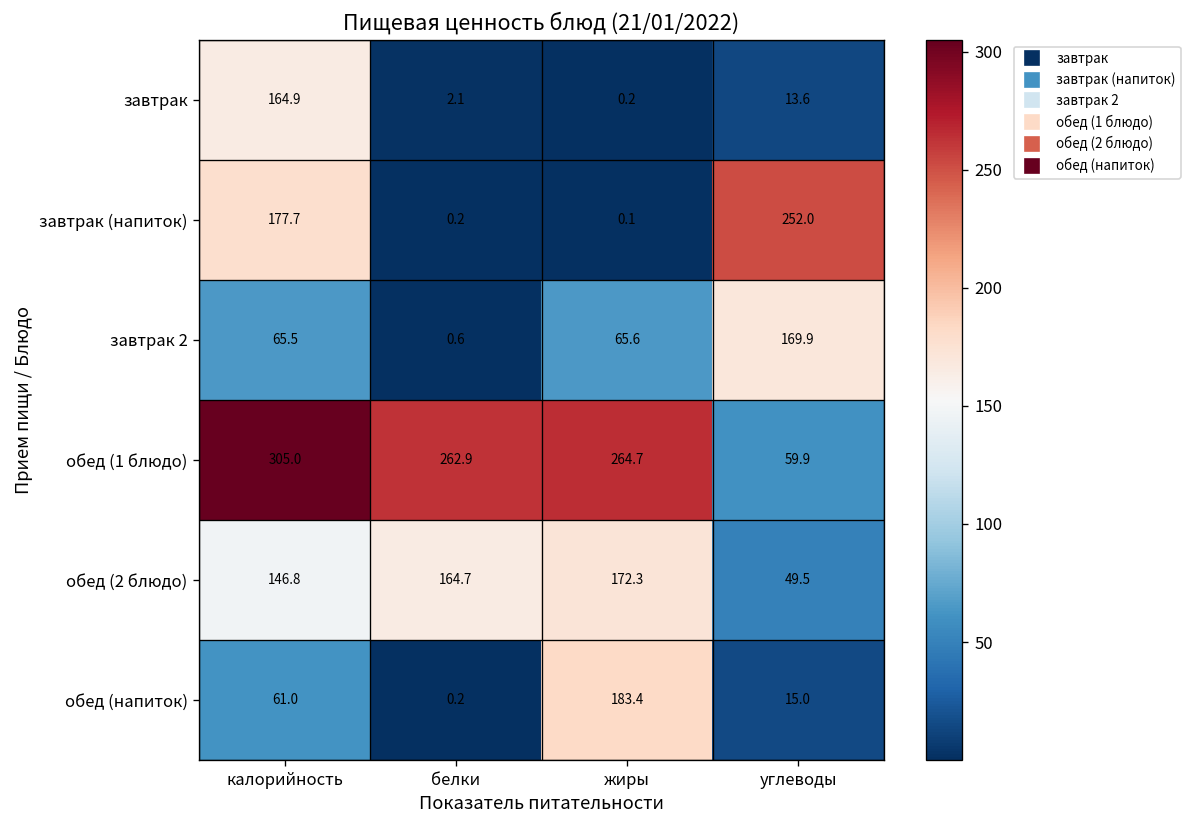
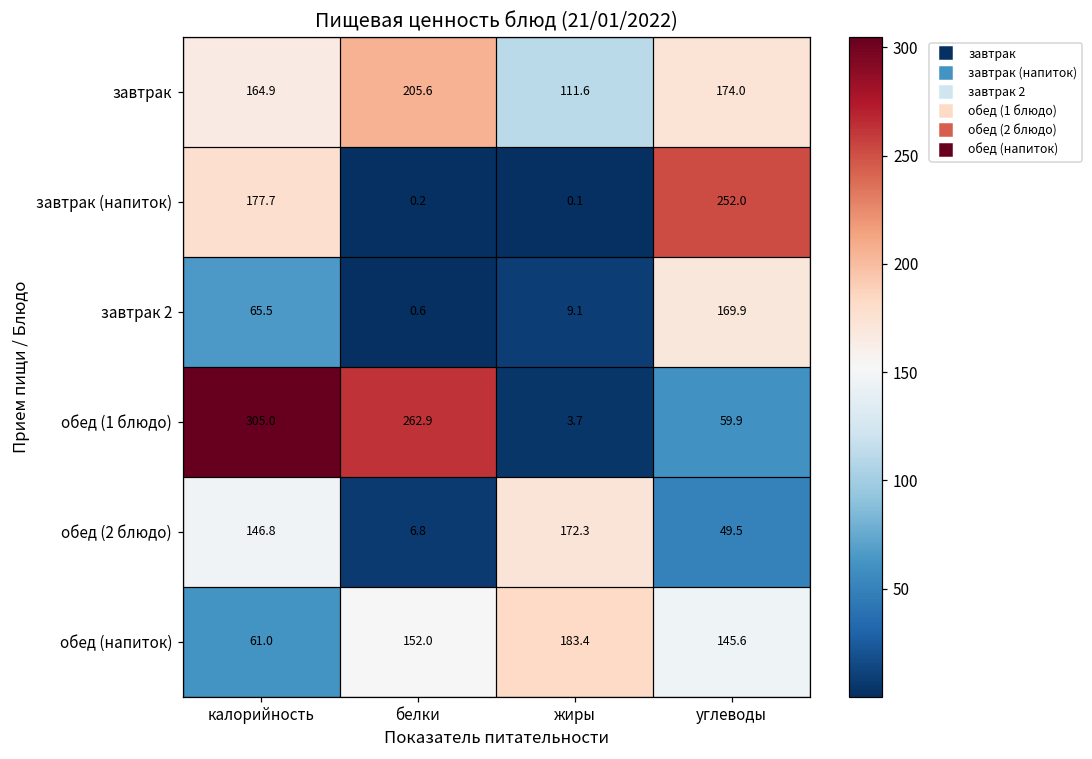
завтрак, белки: 2.1 -> 205.6
завтрак, жиры: 0.2 -> 111.6
завтрак, углеводы: 13.6 -> 174.0
завтрак 2, жиры: 65.6 -> 9.1
обед (1 блюдо), жиры: 264.7 -> 3.7
обед (2 блюдо), белки: 164.7 -> 6.8
обед (напиток), белки: 0.2 -> 152.0
обед (напиток), углеводы: 15.0 -> 145.6
